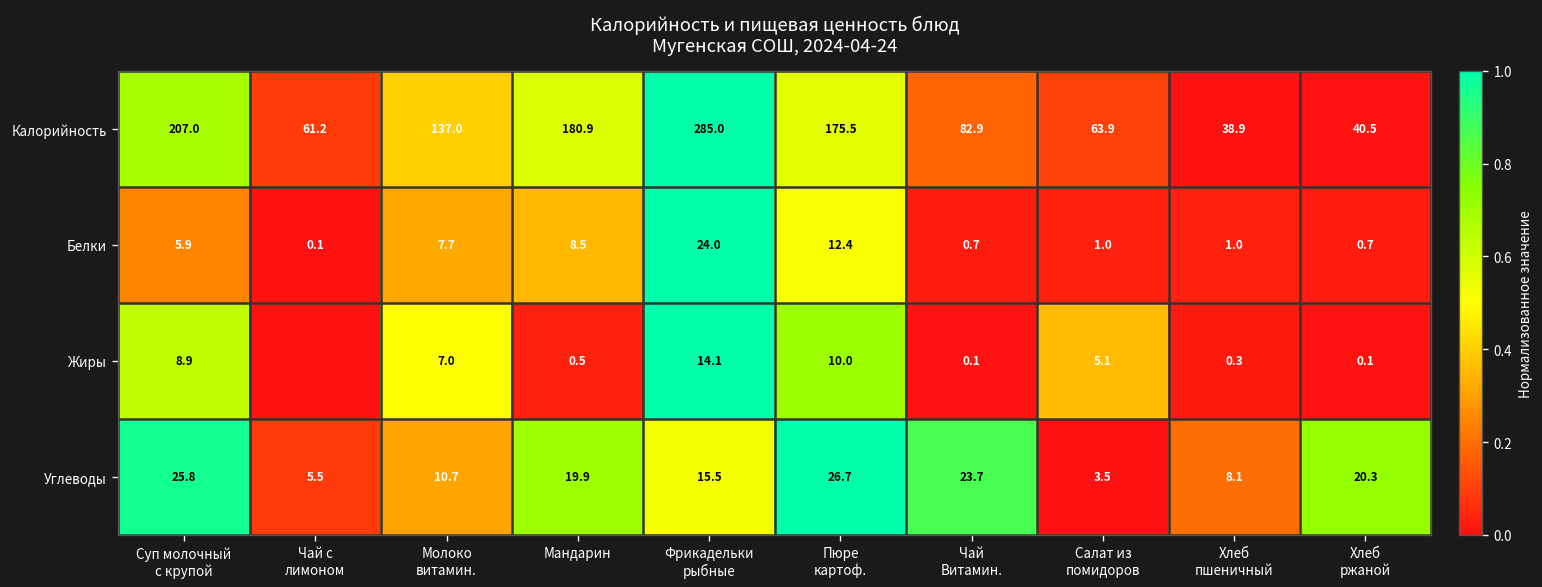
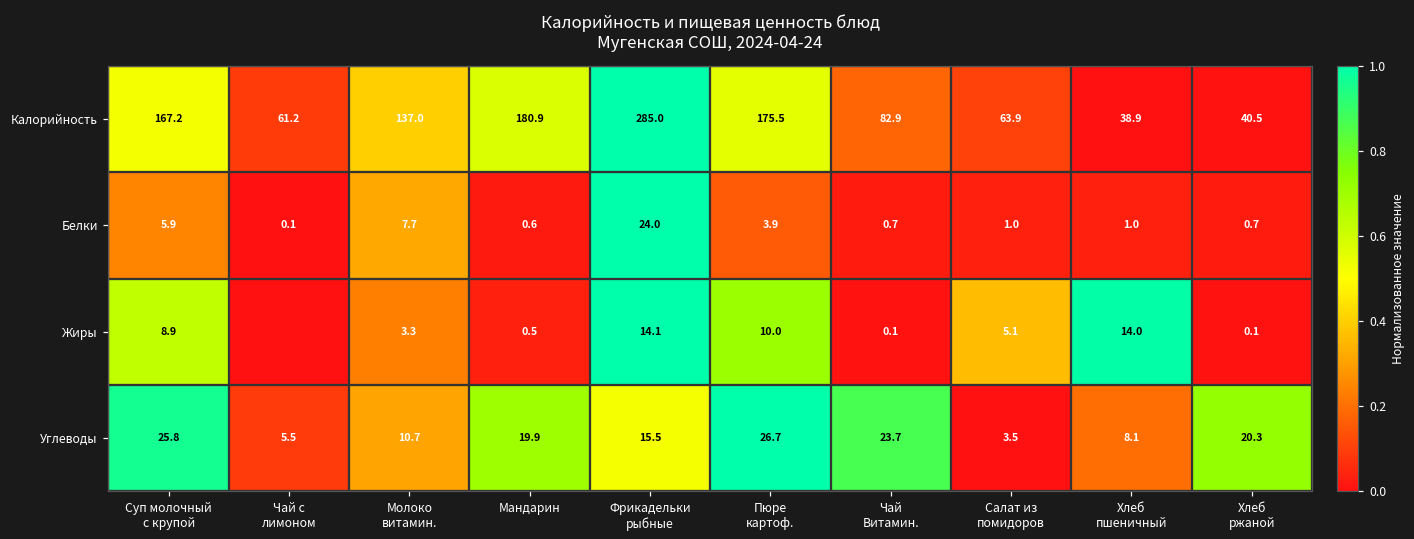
Калорийность, Суп молочный с крупой: 207.0 -> 167.2
Белки, Мандарин: 8.5 -> 0.6
Белки, Пюре картоф.: 12.4 -> 3.9
Жиры, Молоко витамин.: 7.0 -> 3.3
Жиры, Хлеб пшеничный: 0.3 -> 14.0
